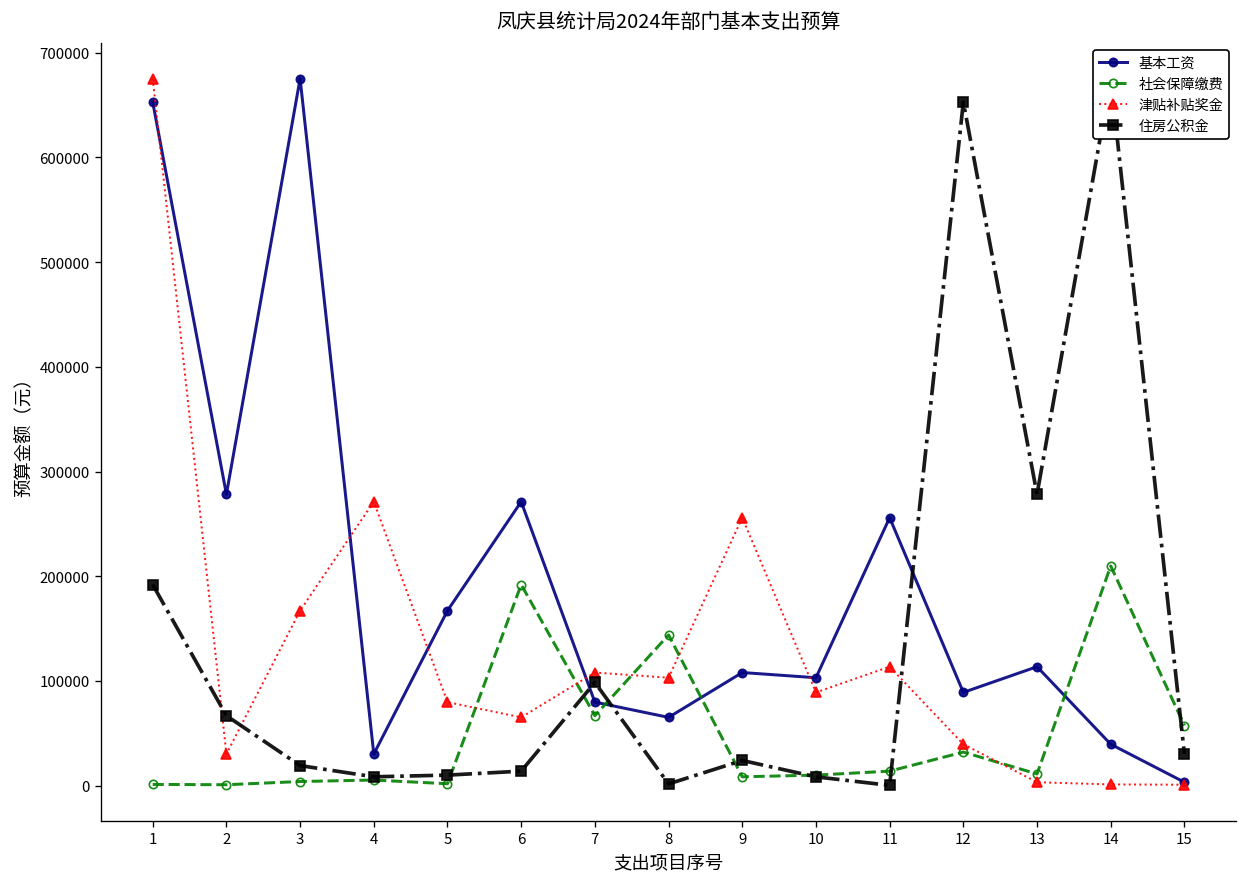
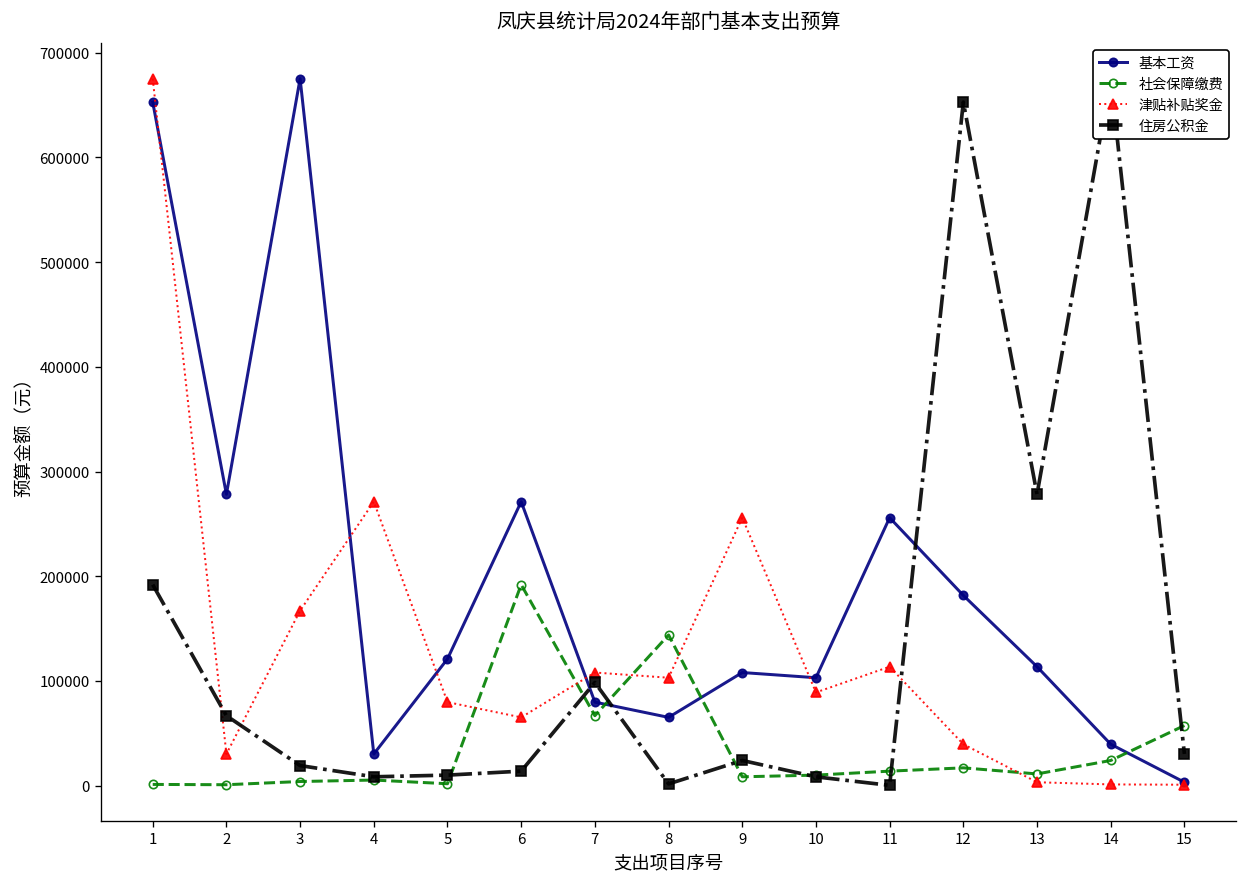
基本工资, 5: 170000 -> 120000
基本工资, 12: 90000 -> 180000
社会保障缴费, 12: 30000 -> 20000
社会保障缴费, 14: 210000 -> 20000
